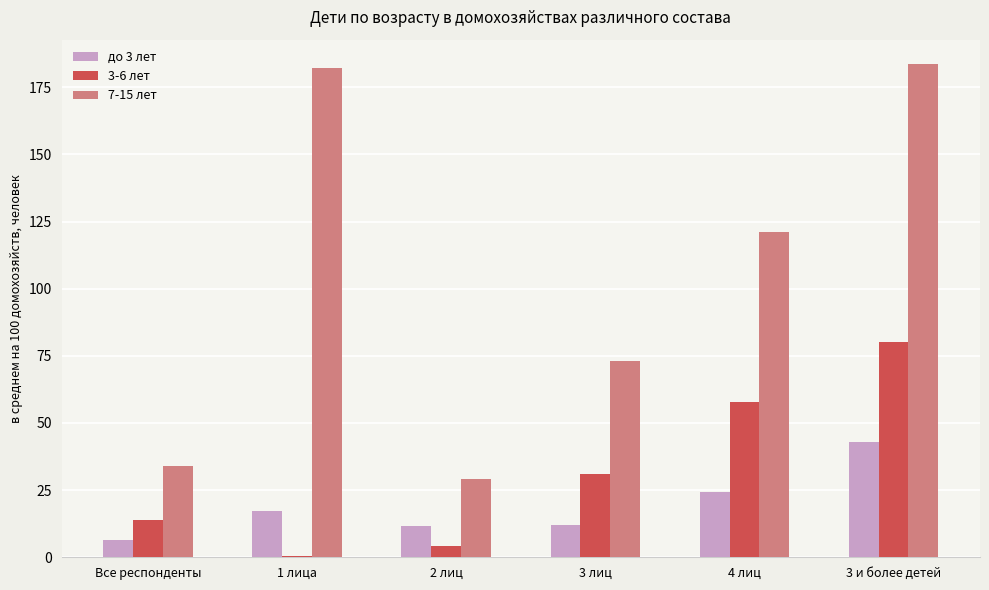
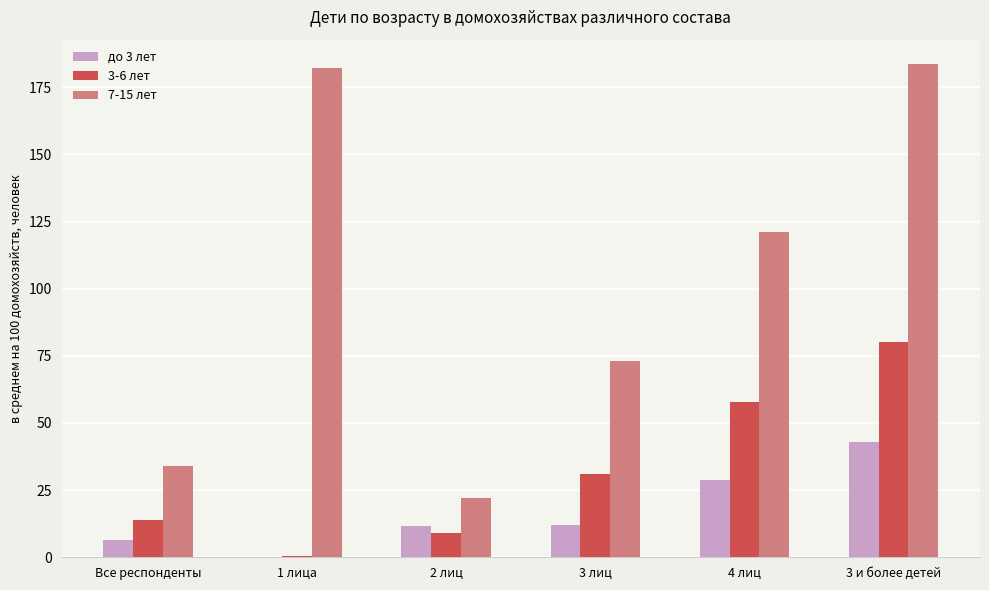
до 3 лет, 1 лица: 17 -> 0
3-6 лет, 2 лиц: 4 -> 9
7-15 лет, 2 лиц: 29 -> 22
до 3 лет, 4 лиц: 24 -> 29
